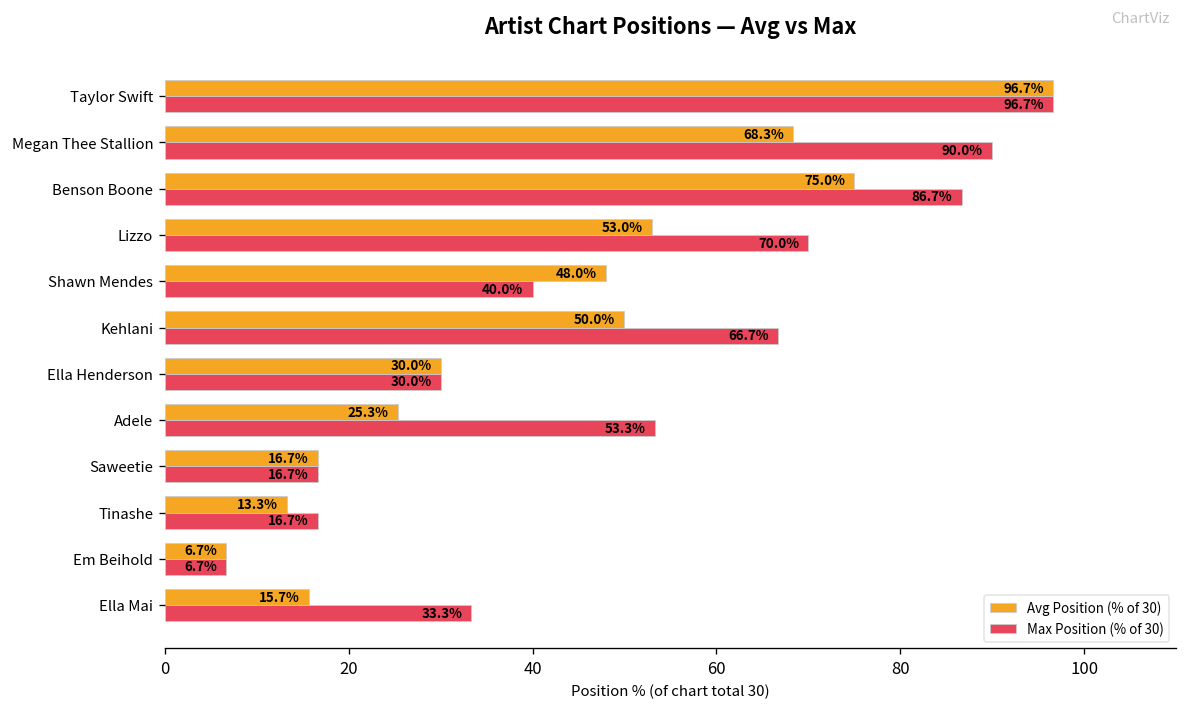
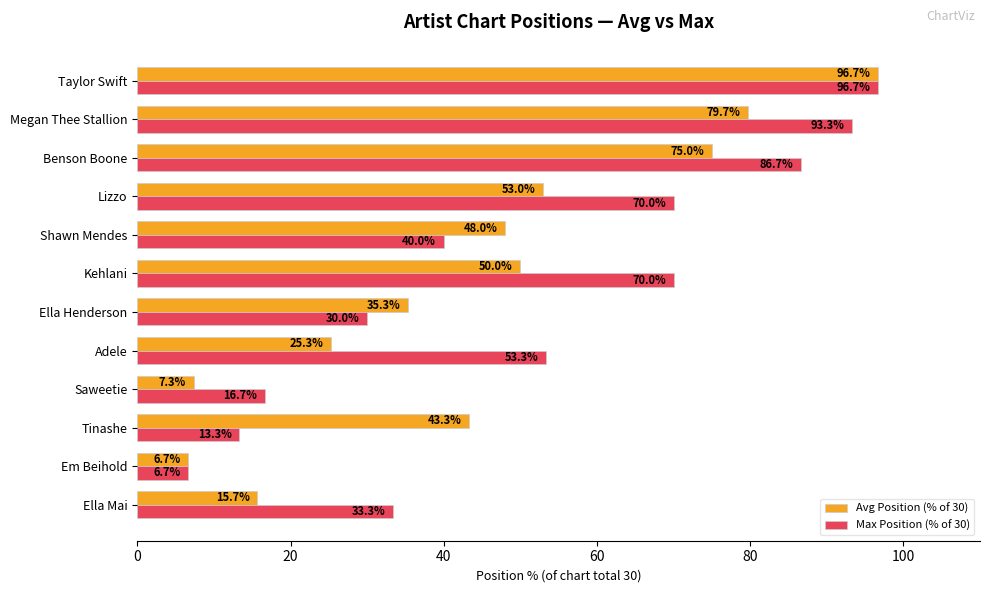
Avg Position (% of 30), Megan Thee Stallion: 68.3% -> 79.7%
Max Position (% of 30), Megan Thee Stallion: 90.0% -> 93.3%
Max Position (% of 30), Kehlani: 66.7% -> 70.0%
Avg Position (% of 30), Ella Henderson: 30.0% -> 35.3%
Avg Position (% of 30), Saweetie: 16.7% -> 7.3%
Avg Position (% of 30), Tinashe: 13.3% -> 43.3%
Max Position (% of 30), Tinashe: 16.7% -> 13.3%
